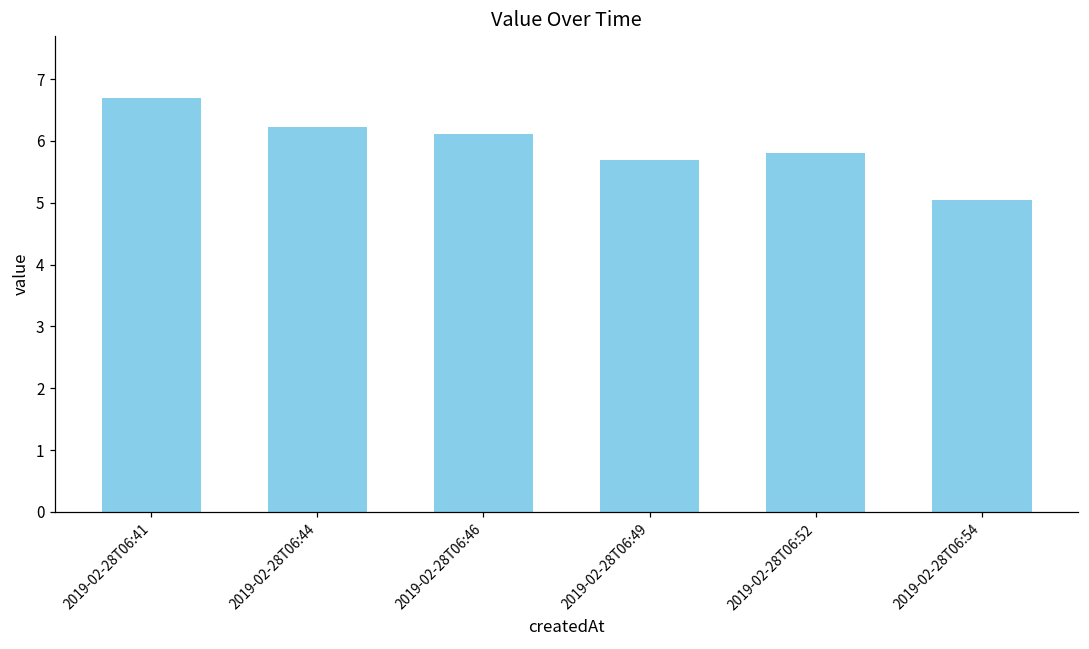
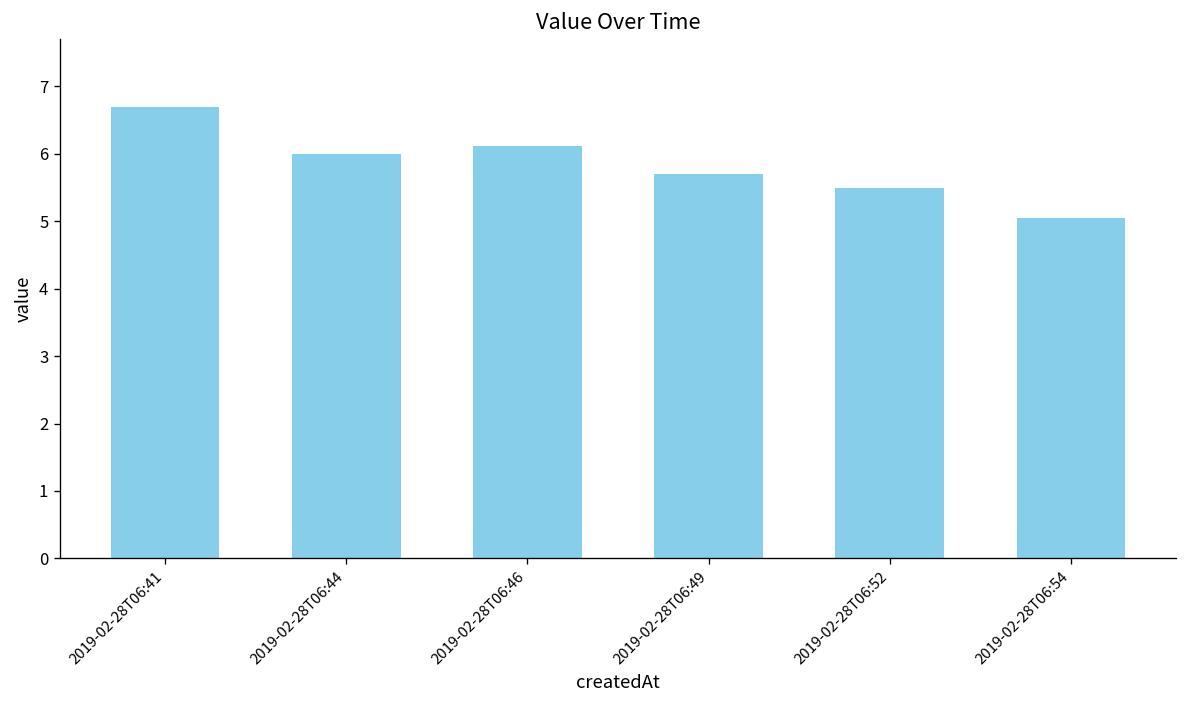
2019-02-28T06:44: 6.2 -> 6.0
2019-02-28T06:52: 5.8 -> 5.5
